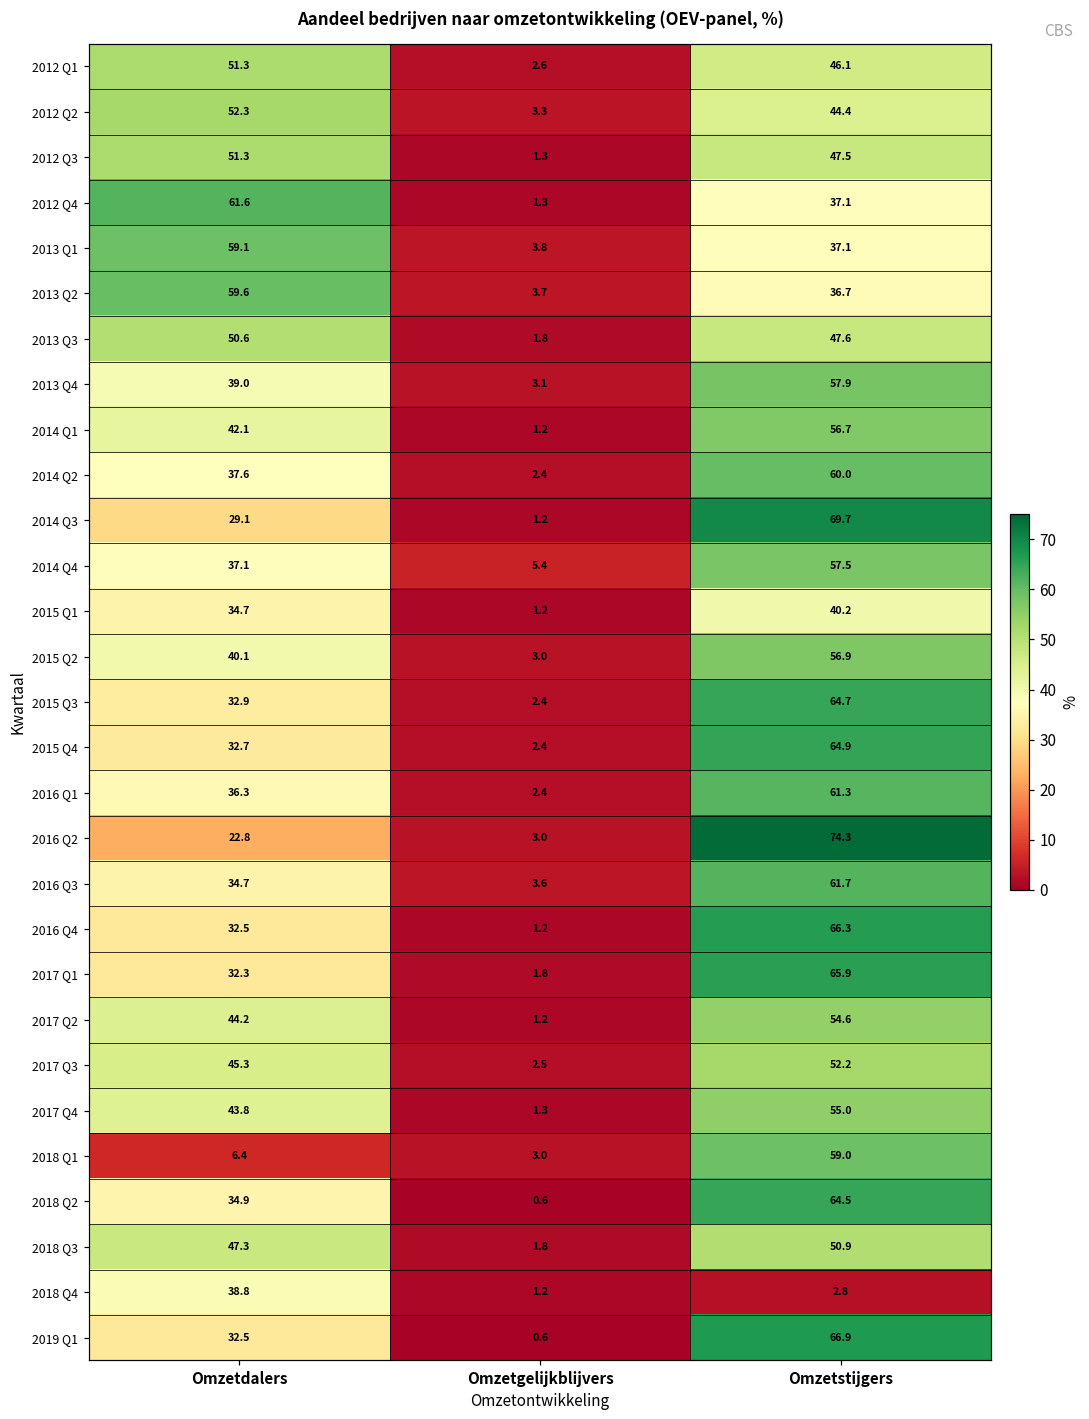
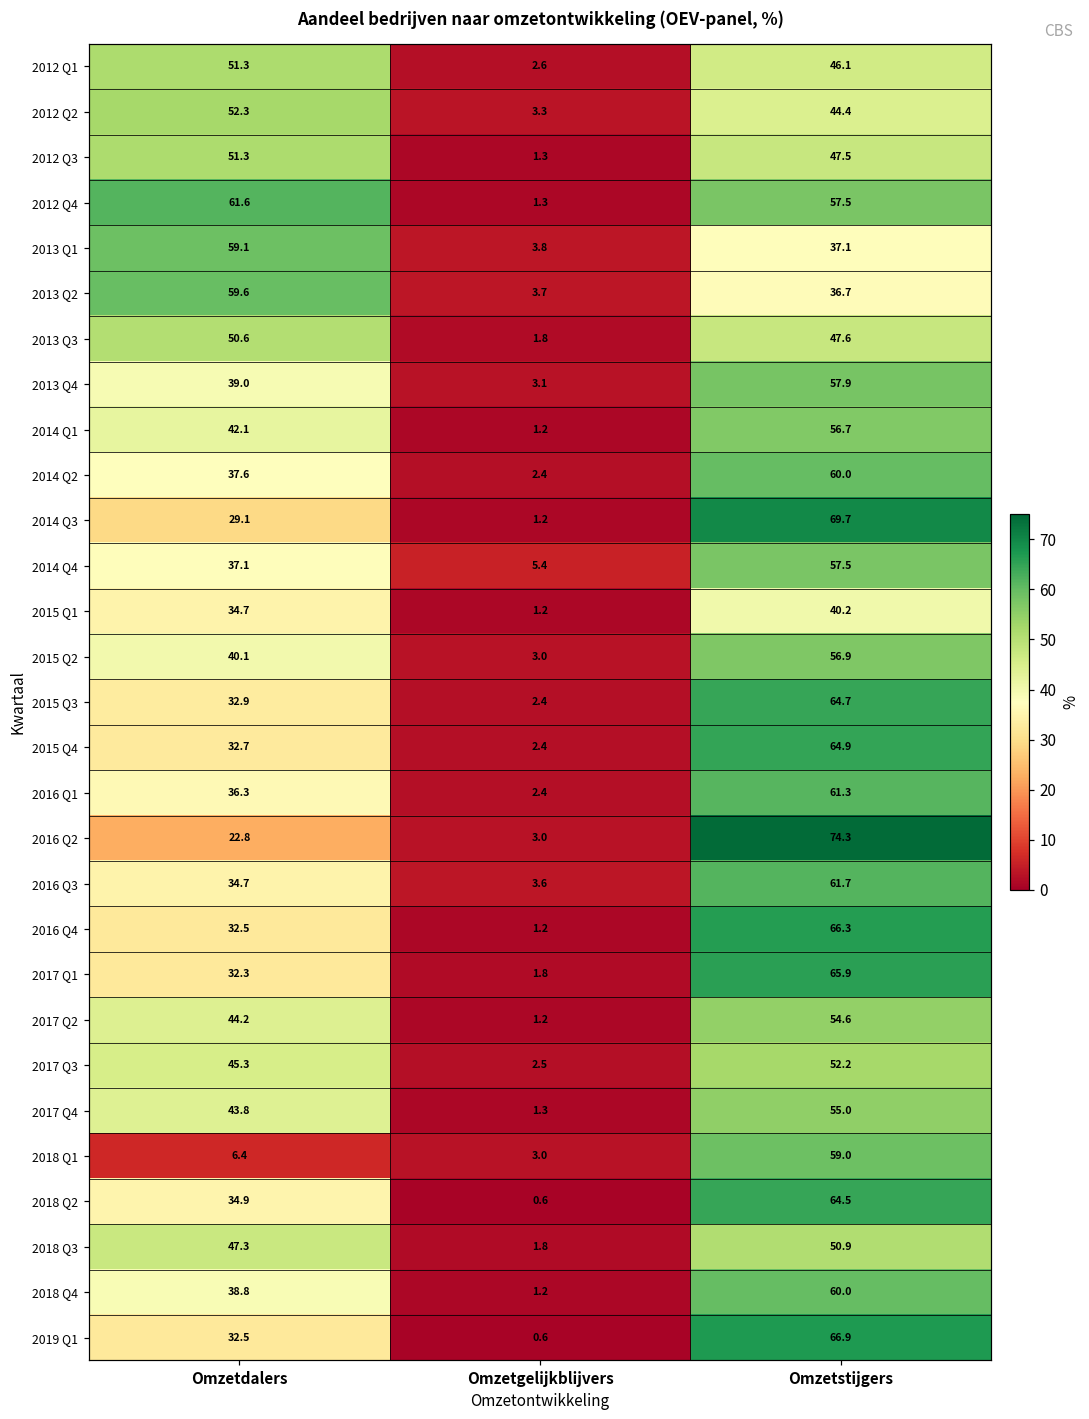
2012 Q4, Omzetstijgers: 37.1 -> 57.5
2018 Q4, Omzetstijgers: 2.8 -> 60.0
